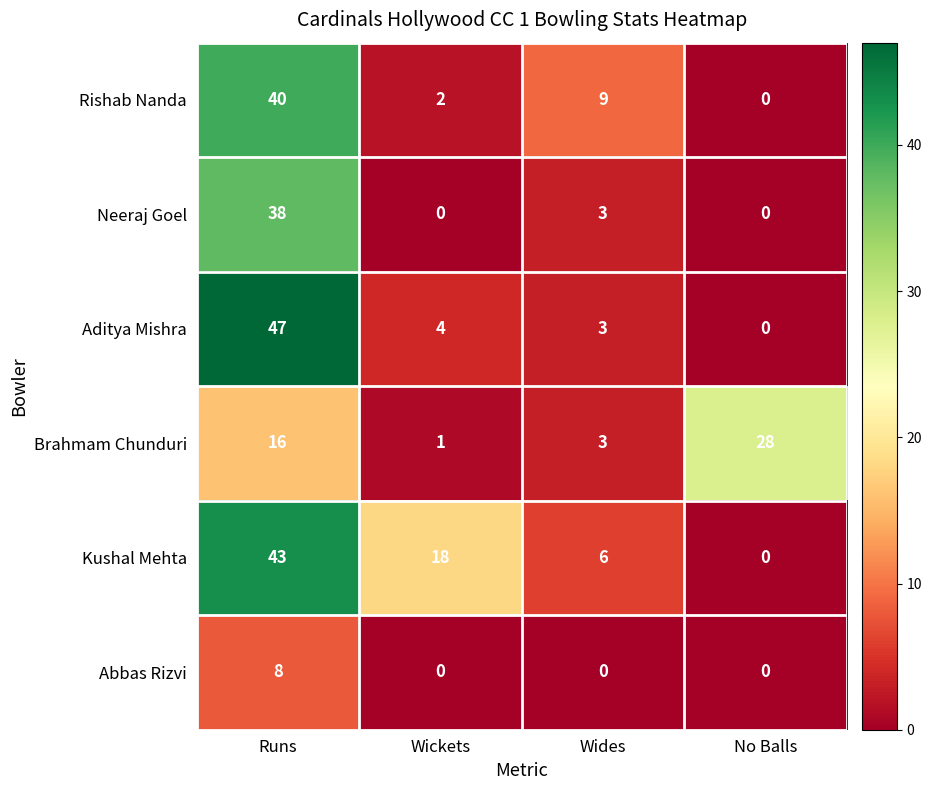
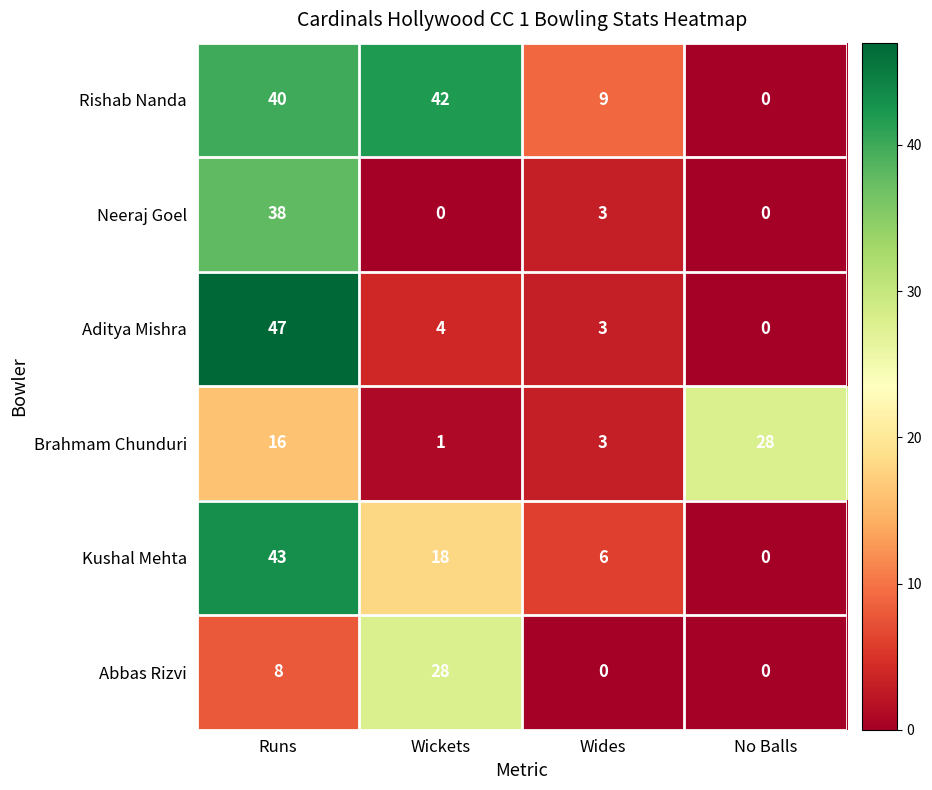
Rishab Nanda, Wickets: 2 -> 42
Abbas Rizvi, Wickets: 0 -> 28
